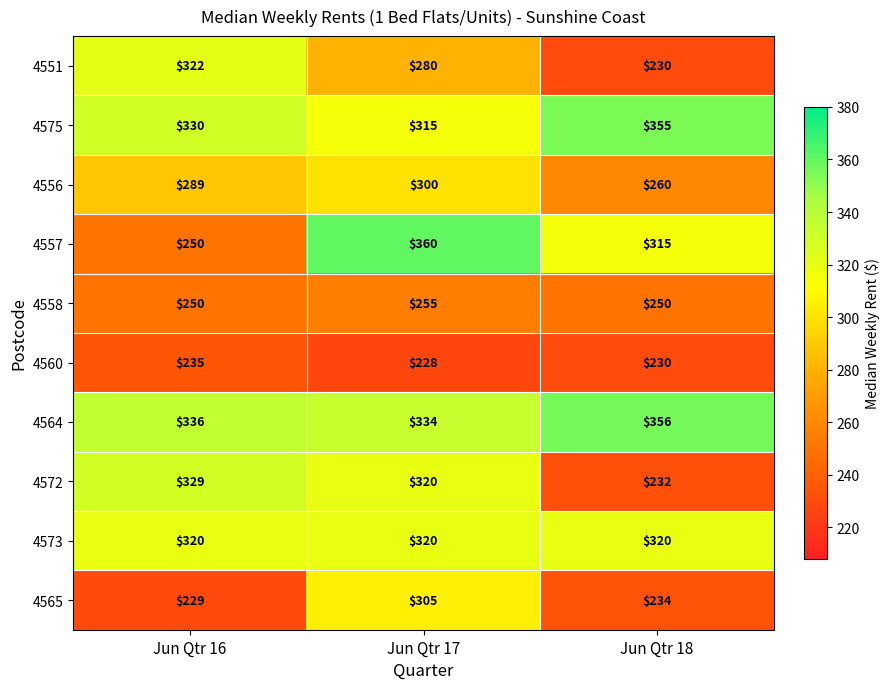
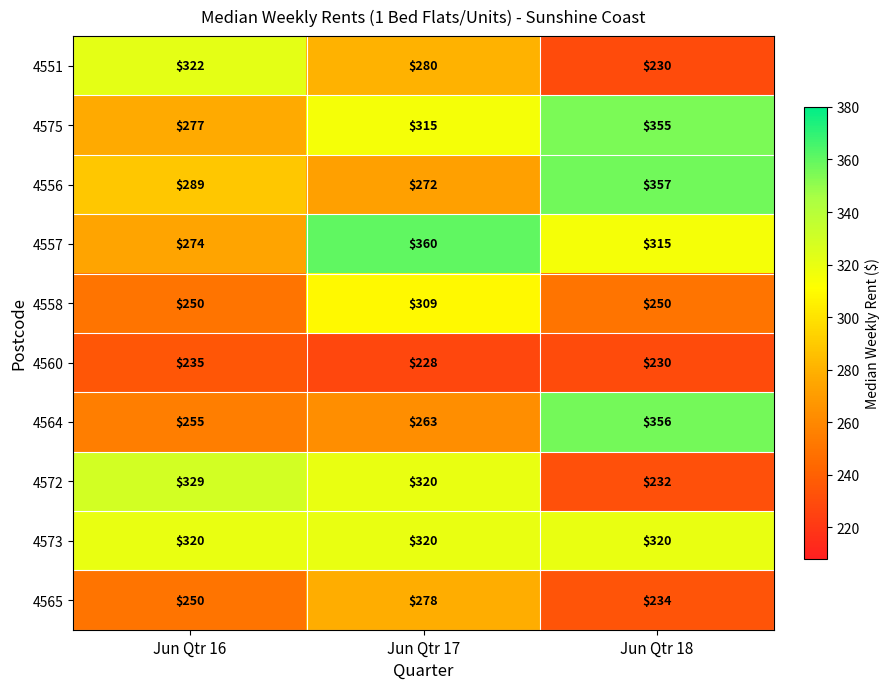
4575, Jun Qtr 16: $330 -> $277
4556, Jun Qtr 17: $300 -> $272
4556, Jun Qtr 18: $260 -> $357
4557, Jun Qtr 16: $250 -> $274
4558, Jun Qtr 17: $255 -> $309
4564, Jun Qtr 16: $336 -> $255
4564, Jun Qtr 17: $334 -> $263
4565, Jun Qtr 16: $229 -> $250
4565, Jun Qtr 17: $305 -> $278
